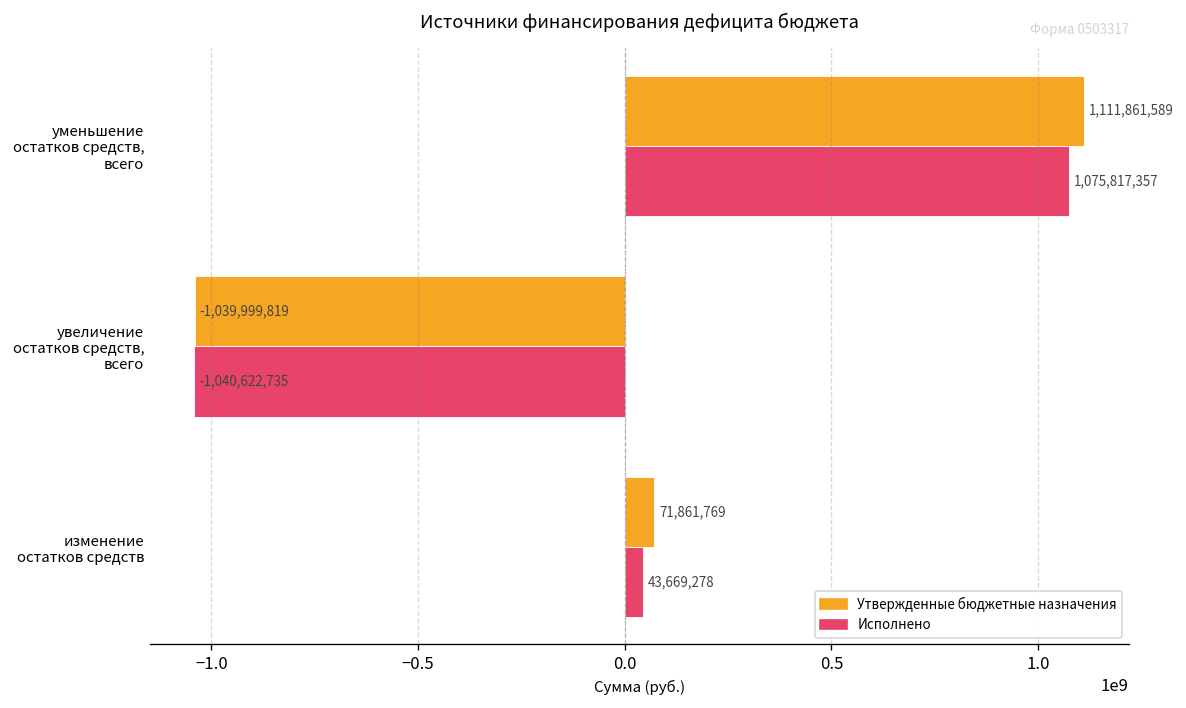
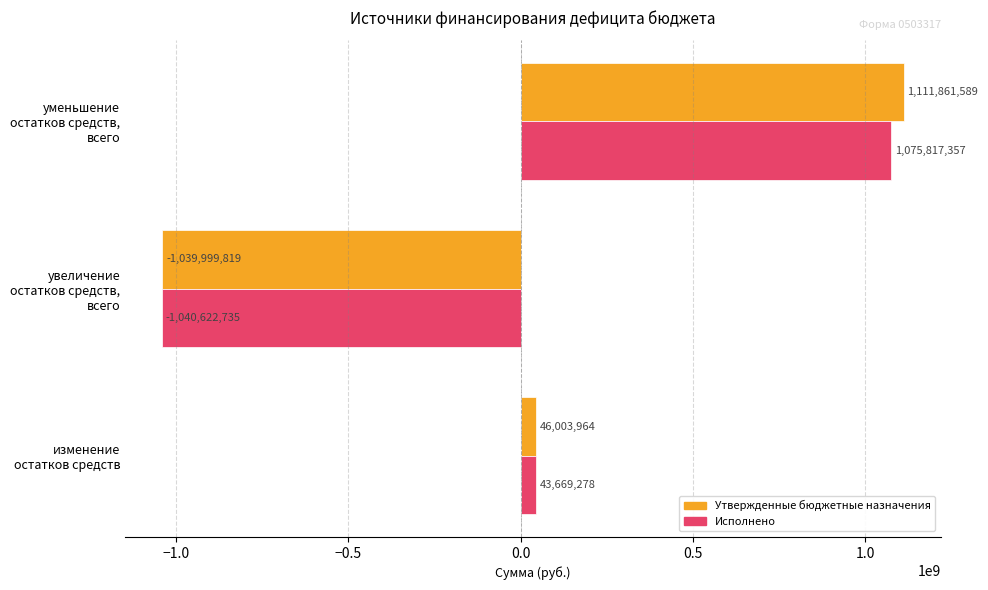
Утвержденные бюджетные назначения, изменение остатков средств: 71,861,769 -> 46,003,964
